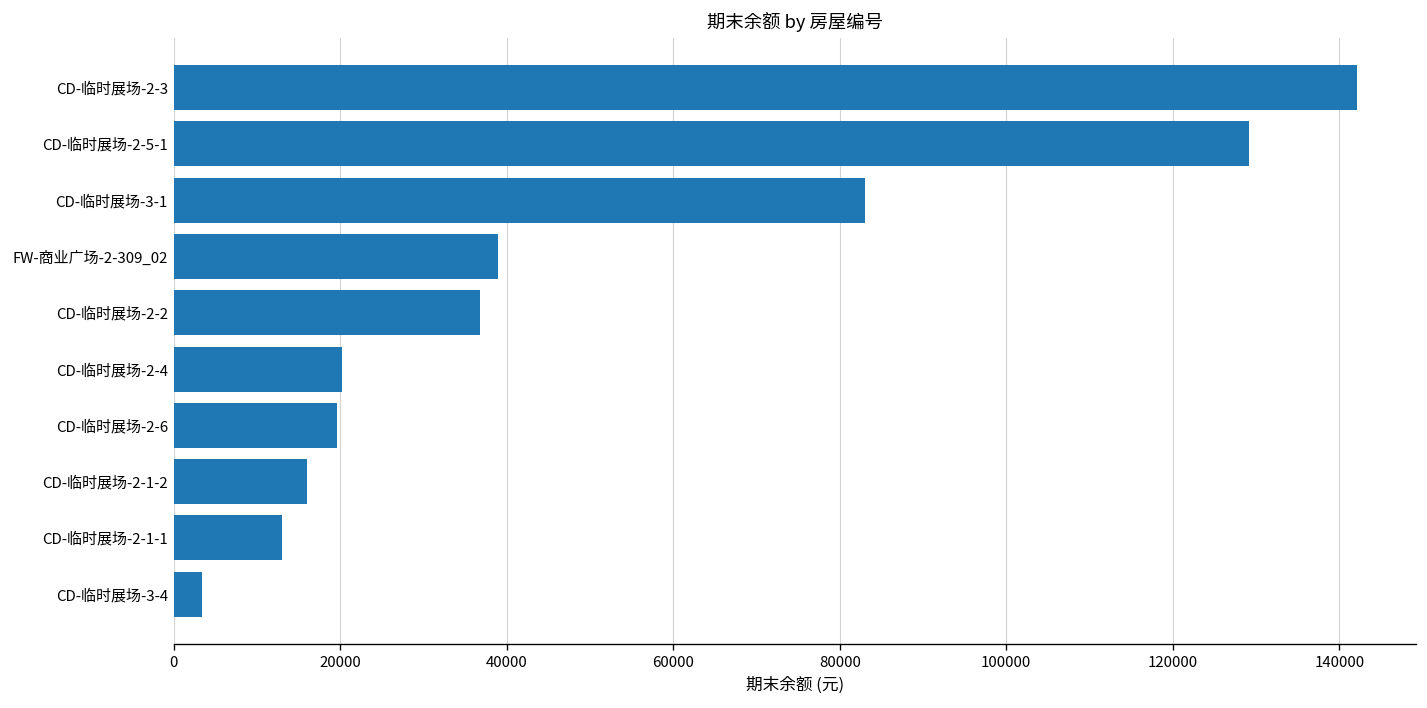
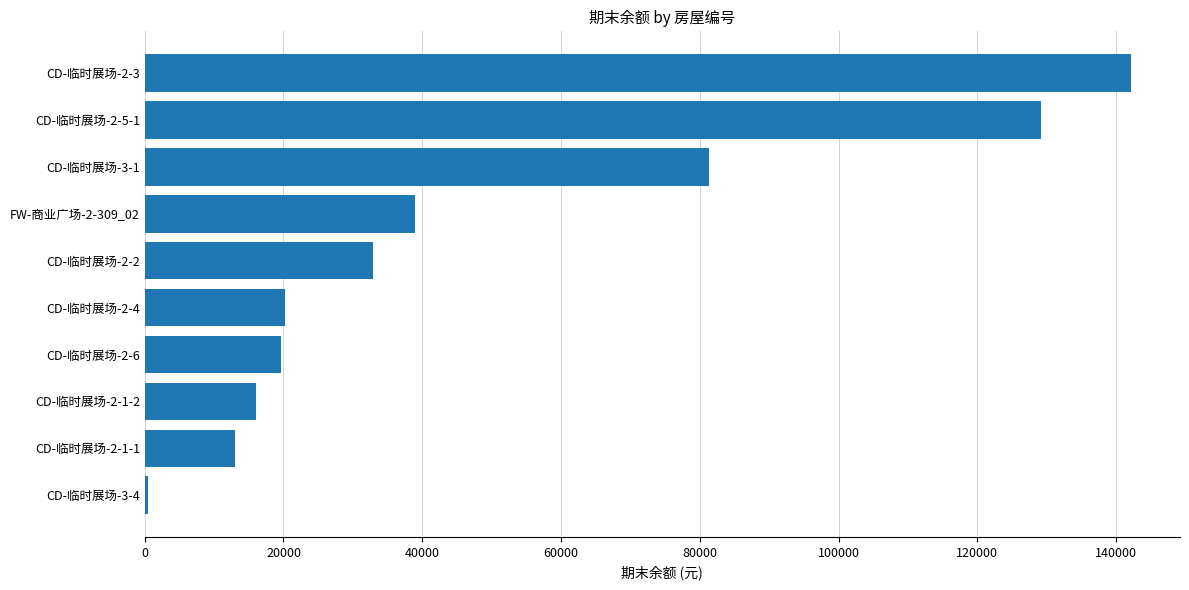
CD-临时展场-3-1: 83000 -> 81000
CD-临时展场-2-2: 37000 -> 33000
CD-临时展场-3-4: 3000 -> 1000
